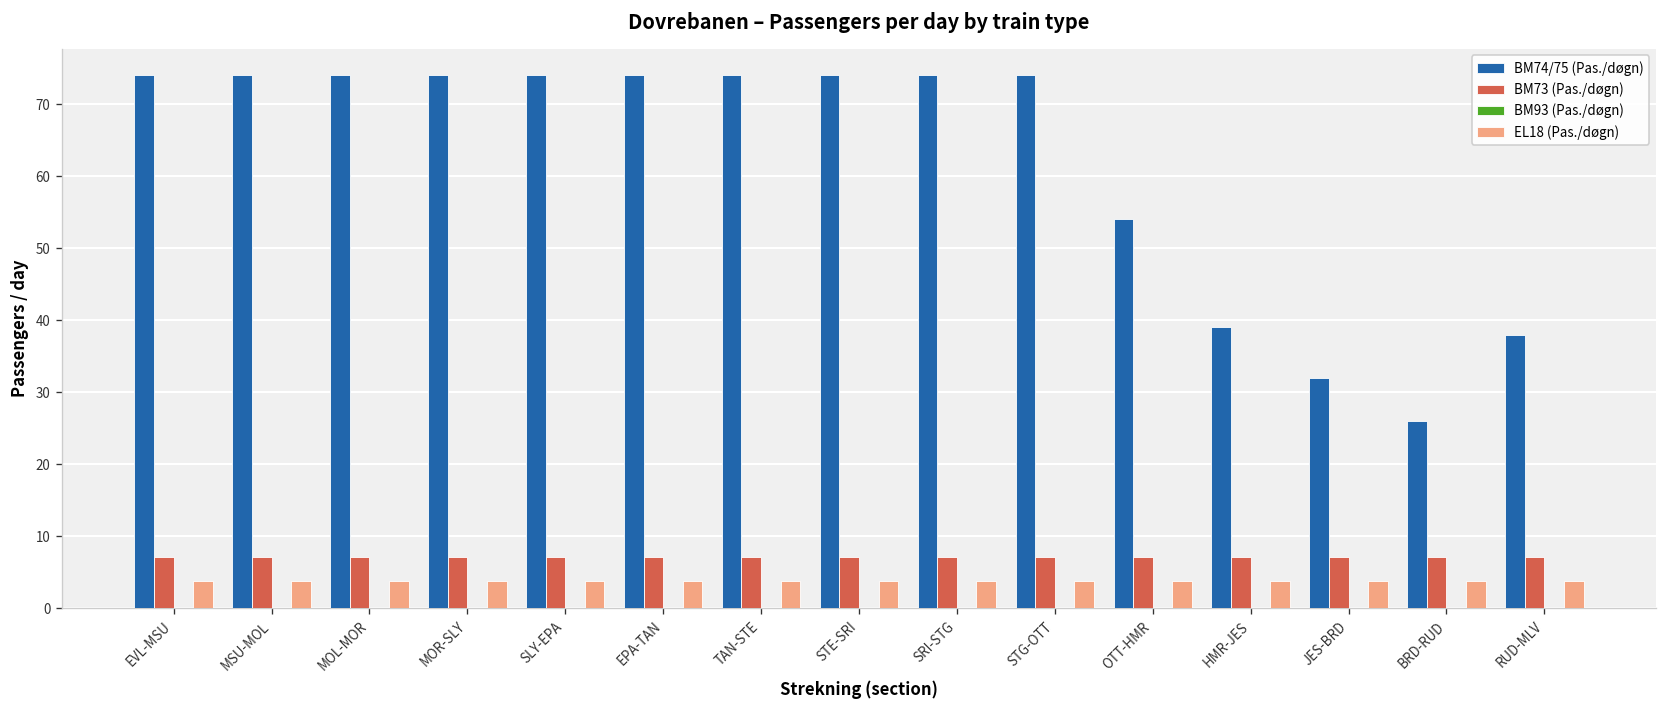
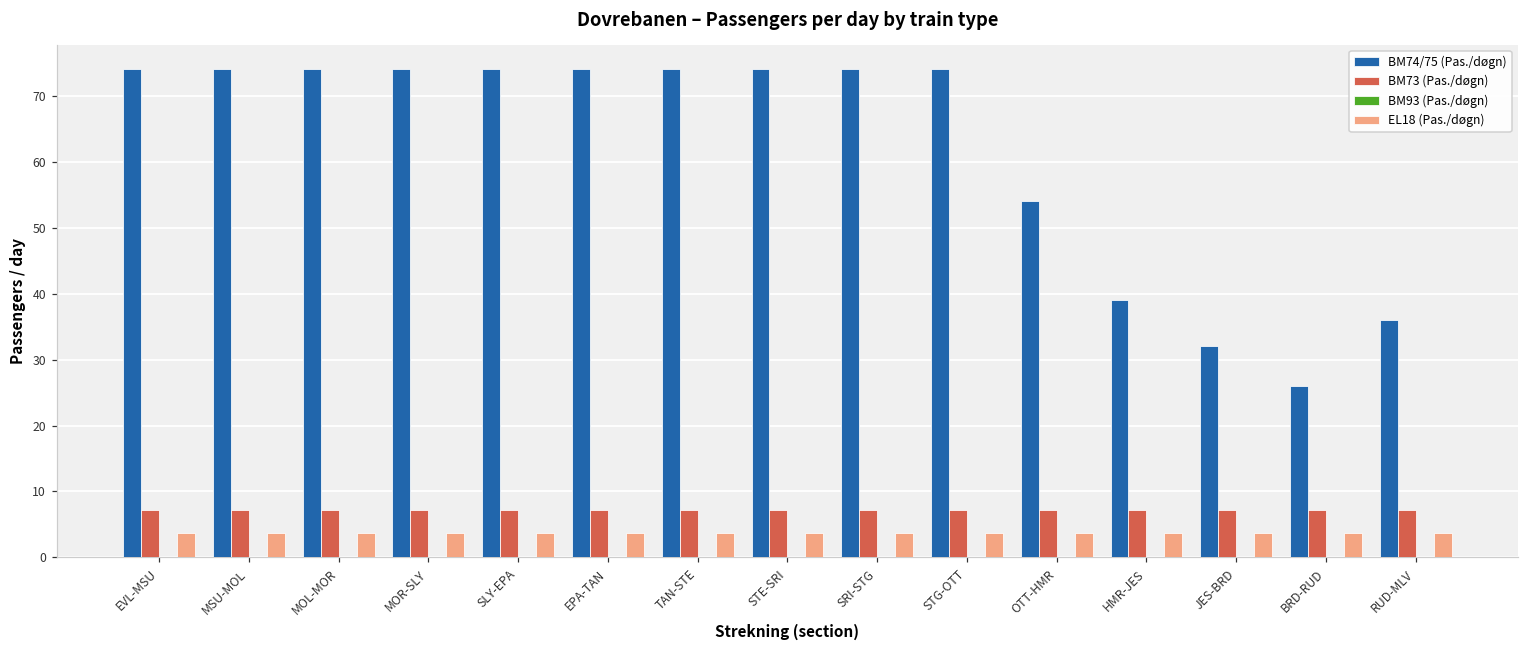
BM74/75 (Pas./døgn), RUD-MLV: 38 -> 36
